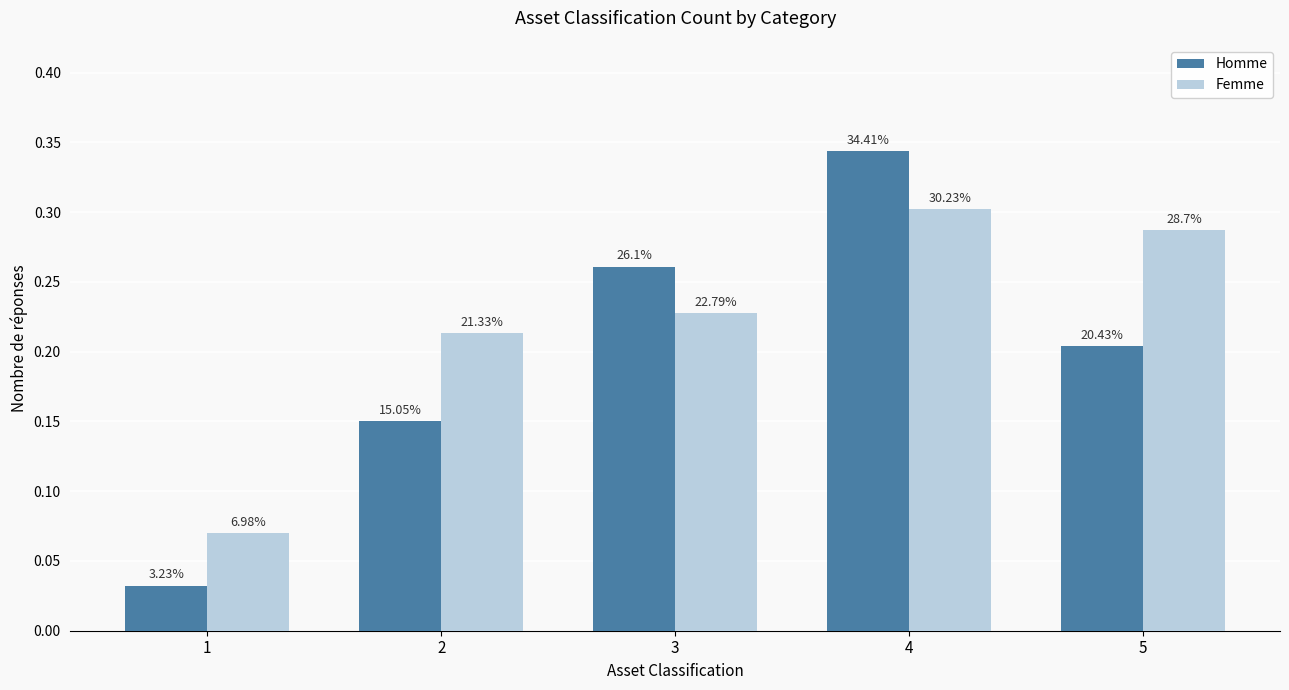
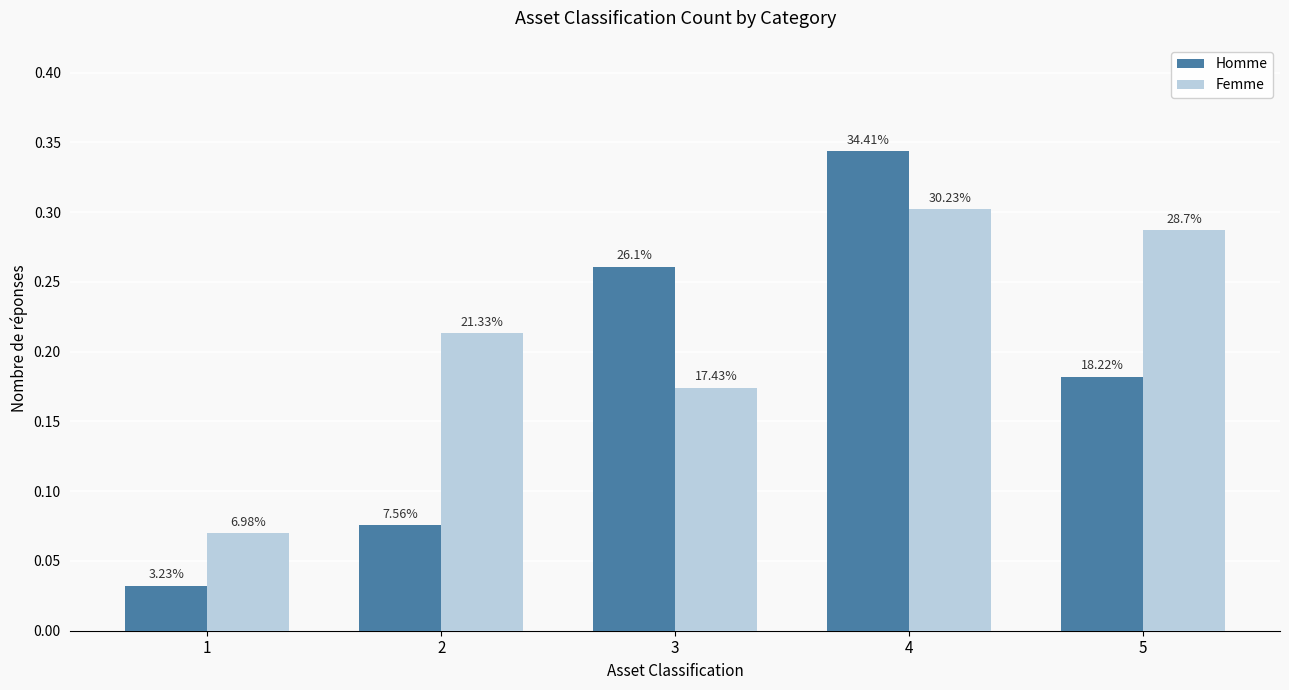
Homme, 2: 15.05% -> 7.56%
Femme, 3: 22.79% -> 17.43%
Homme, 5: 20.43% -> 18.22%
